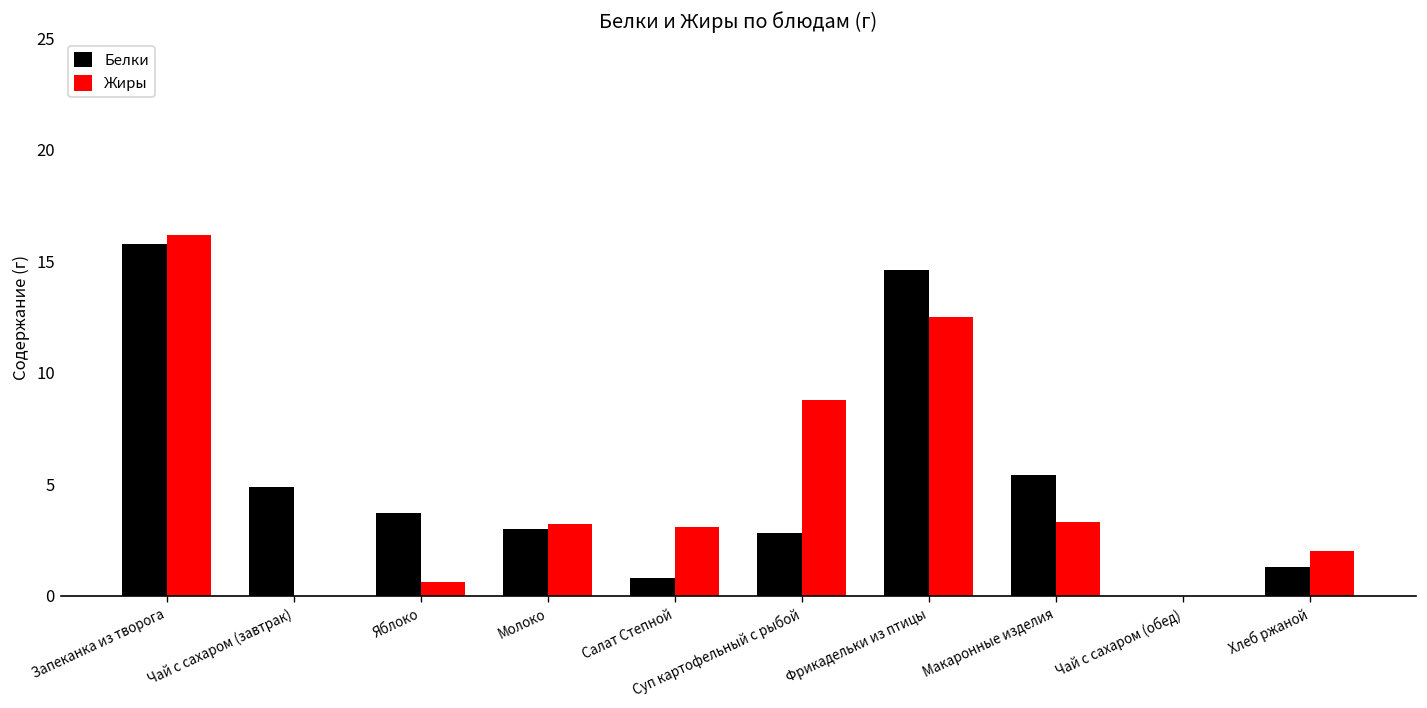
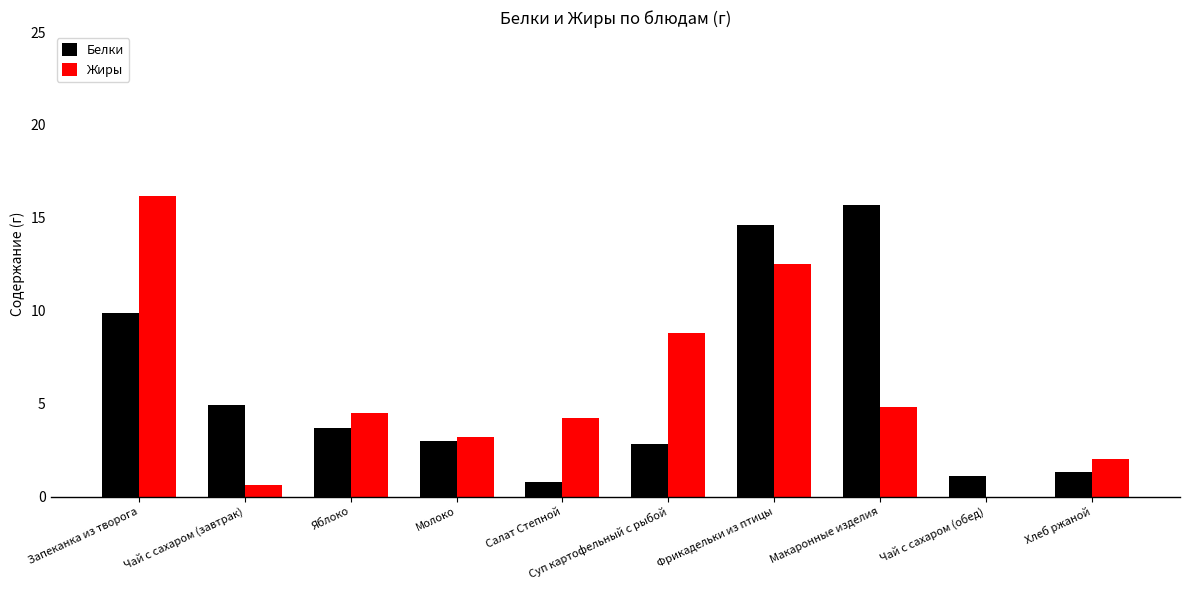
Белки, Запеканка из творога: 15.8 -> 9.9
Жиры, Чай с сахаром (завтрак): 0.0 -> 0.6
Жиры, Яблоко: 0.6 -> 4.5
Жиры, Салат Степной: 3.1 -> 4.2
Белки, Макаронные изделия: 5.4 -> 15.7
Жиры, Макаронные изделия: 3.3 -> 4.8
Белки, Чай с сахаром (обед): 0.0 -> 1.1
